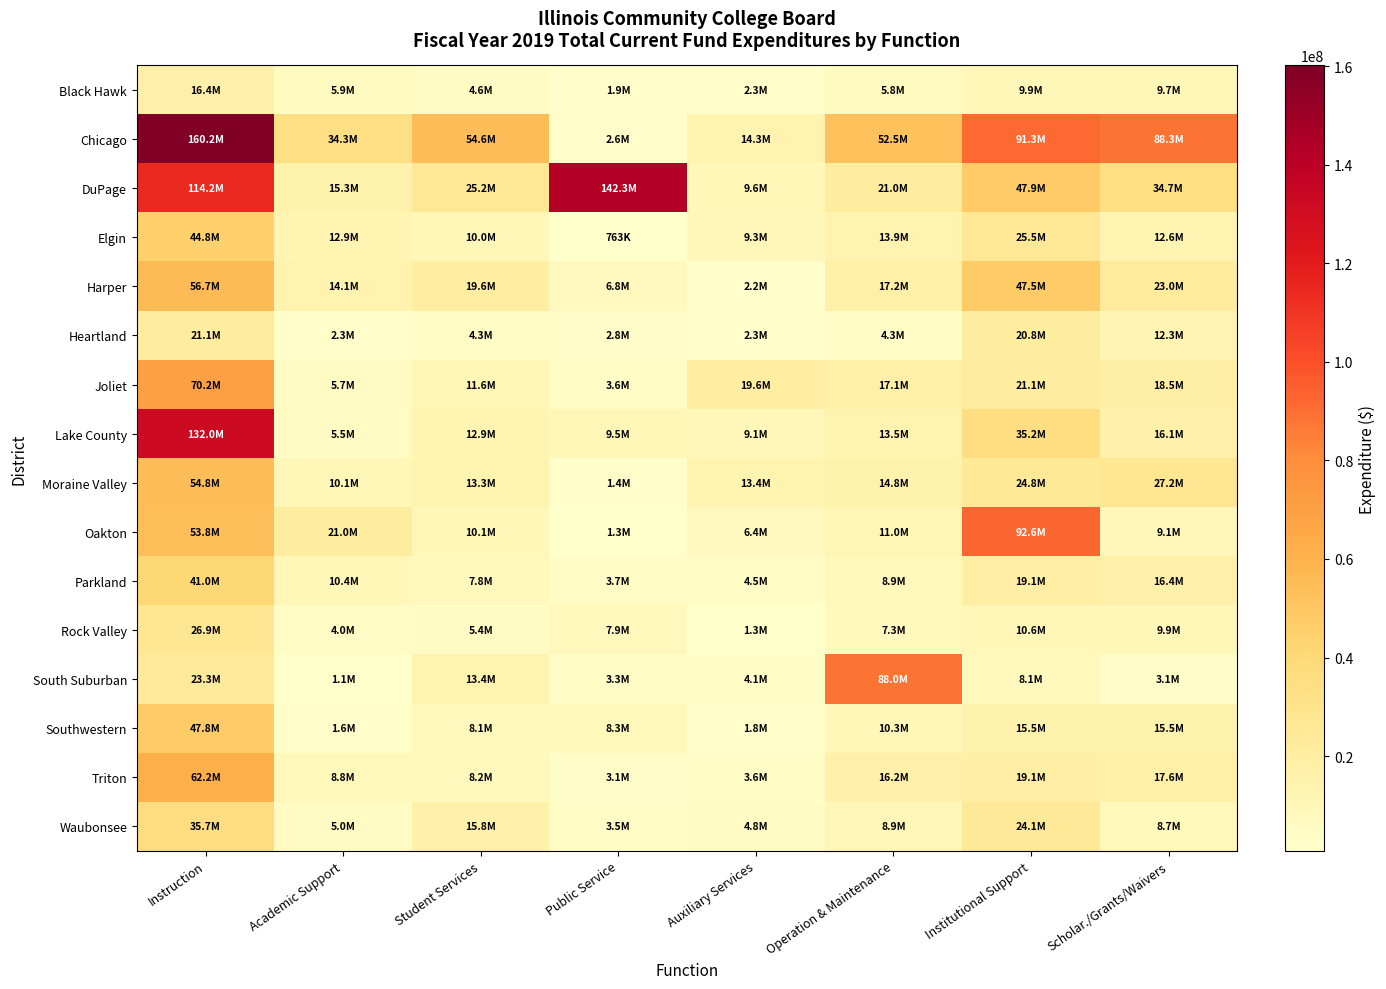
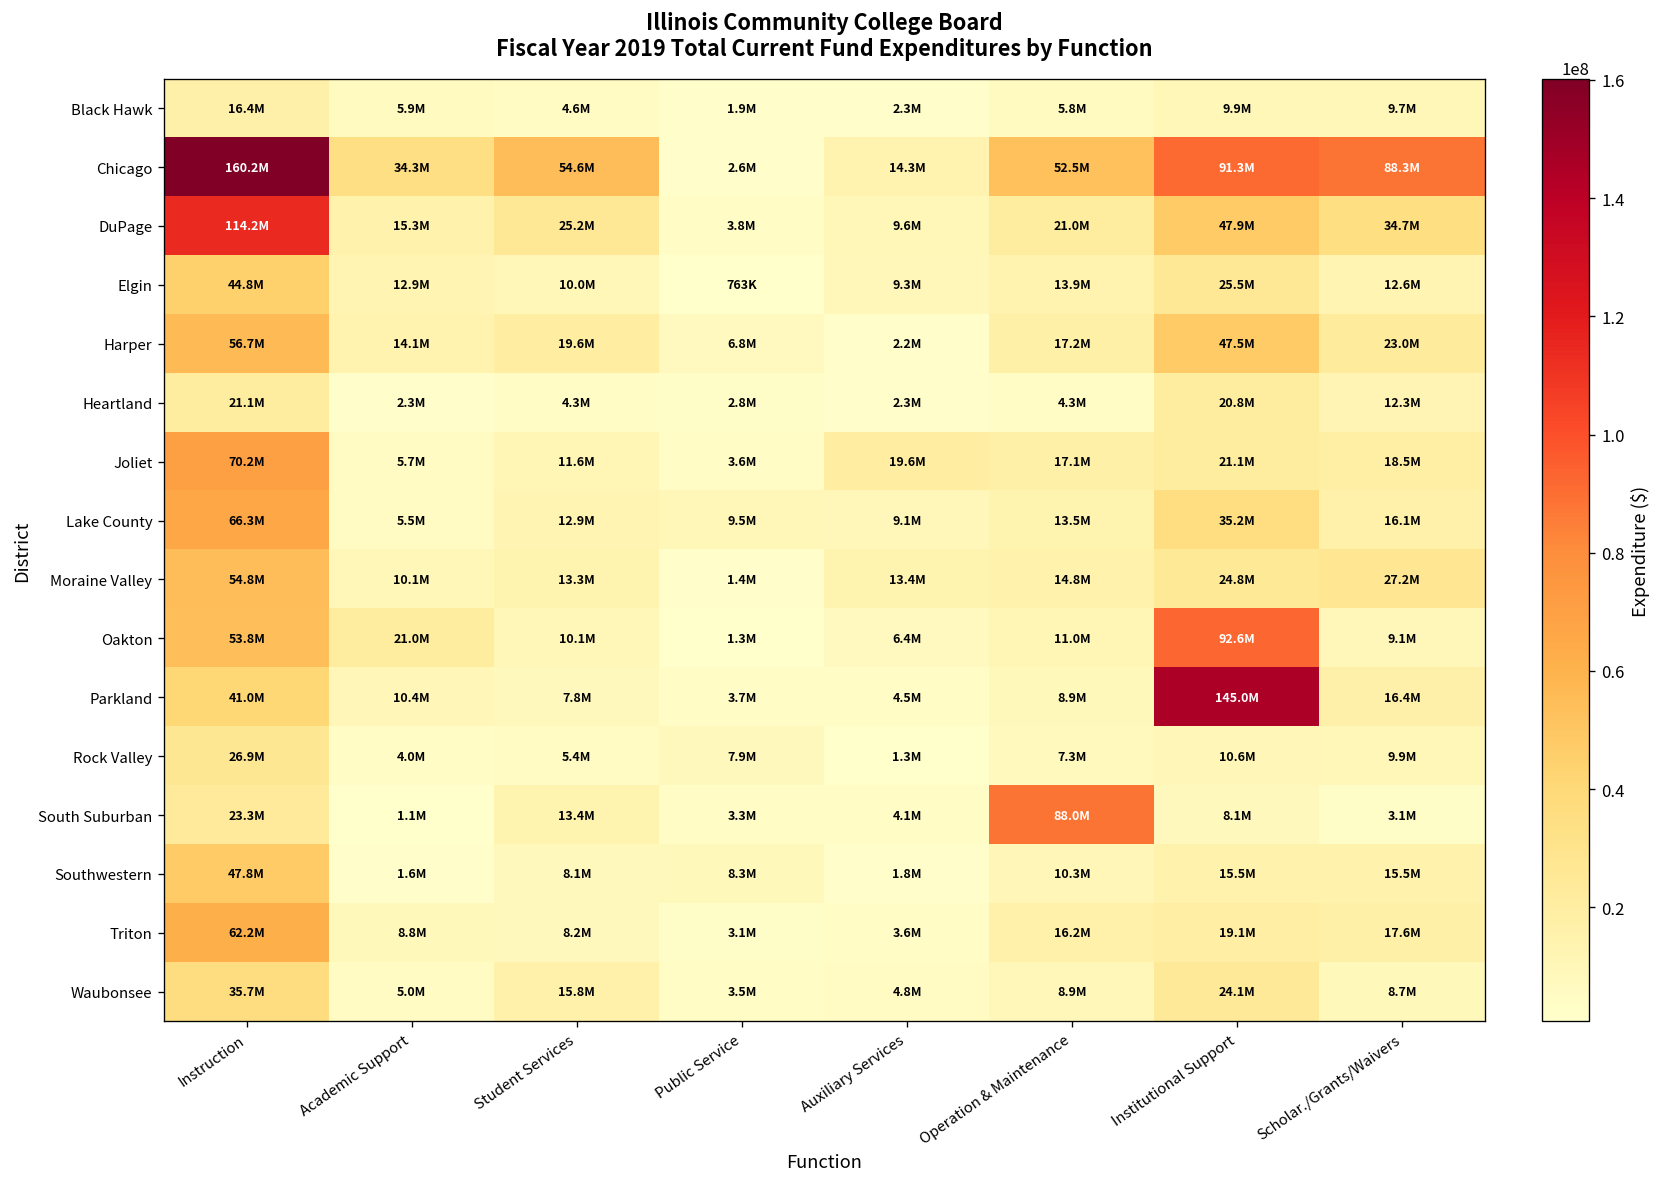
DuPage, Public Service: 142.3M -> 3.8M
Lake County, Instruction: 132.0M -> 66.3M
Parkland, Institutional Support: 19.1M -> 145.0M
